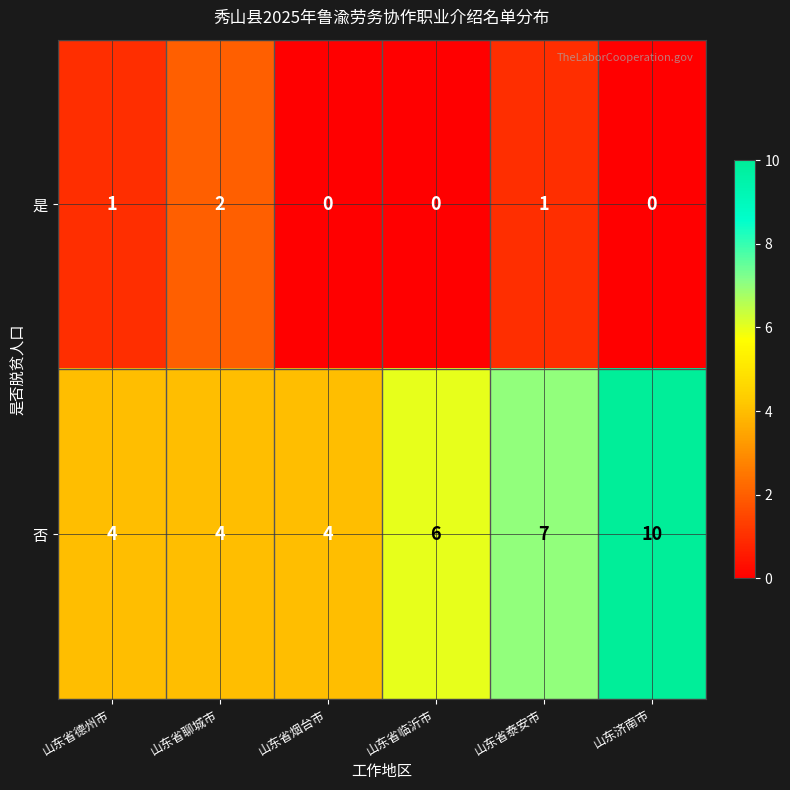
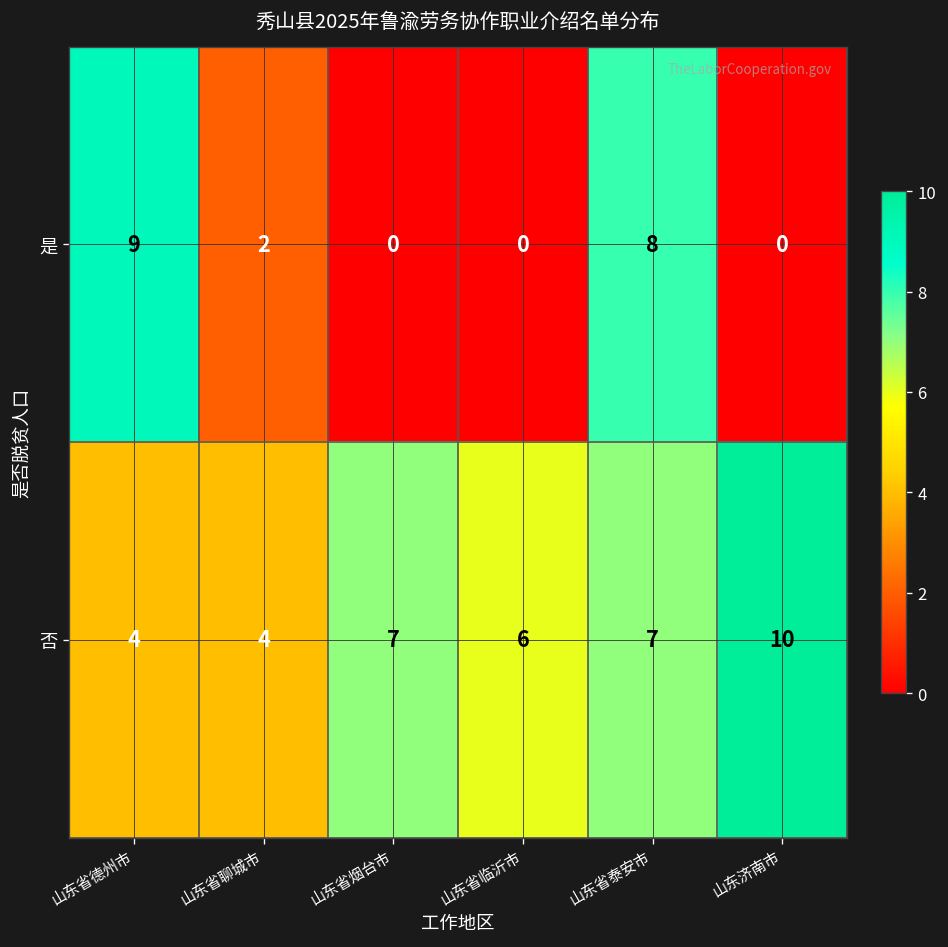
是, 山东省德州市: 1 -> 9
是, 山东省泰安市: 1 -> 8
否, 山东省烟台市: 4 -> 7
